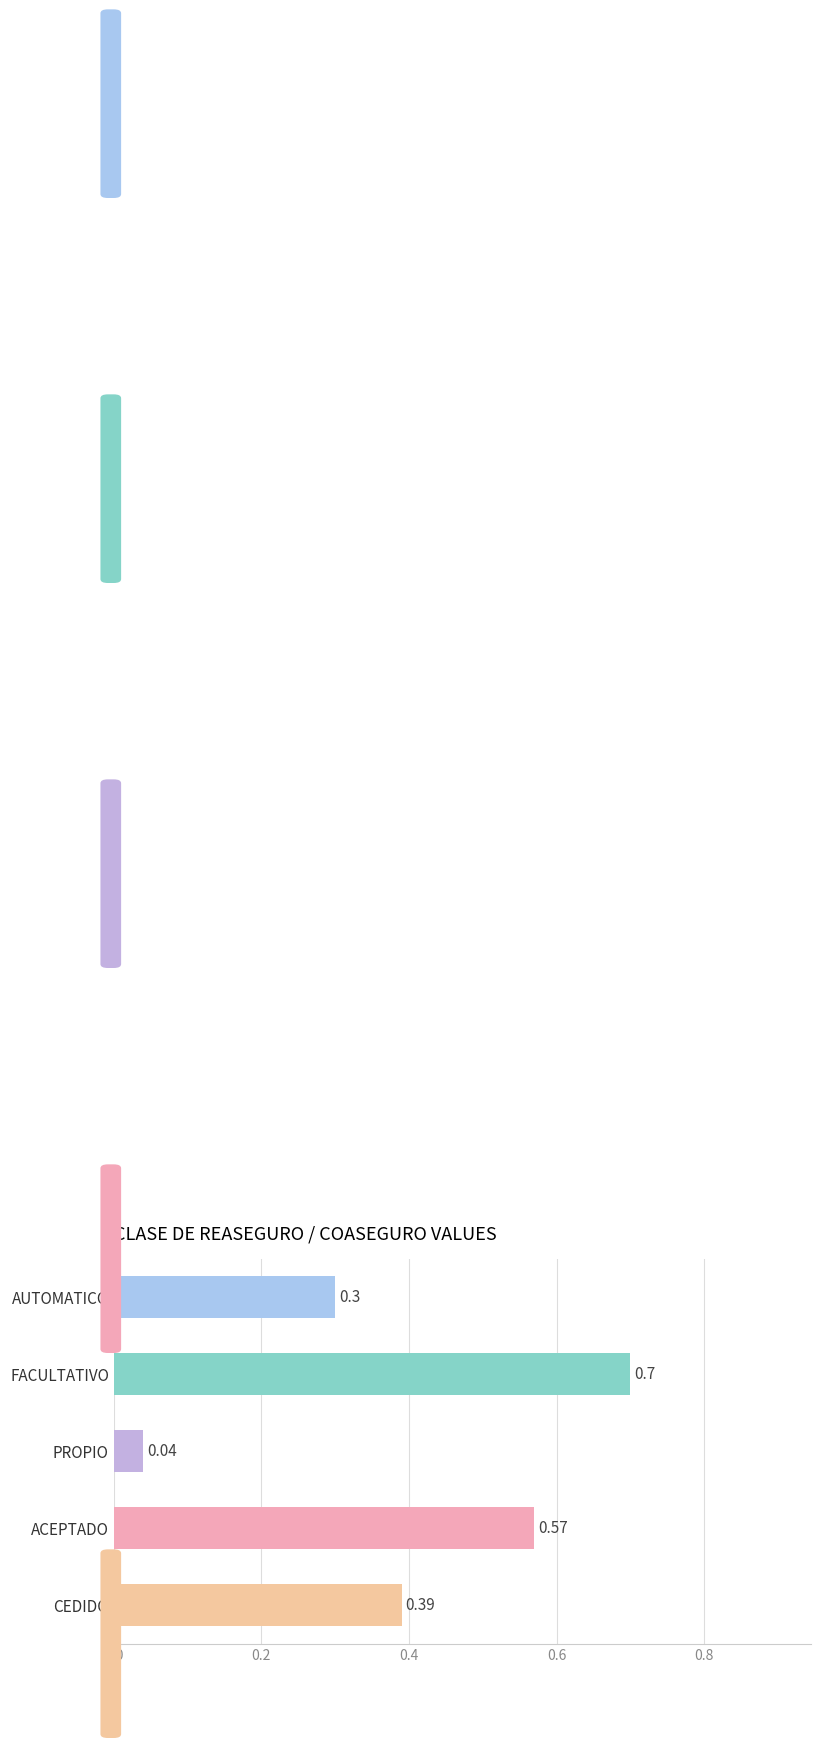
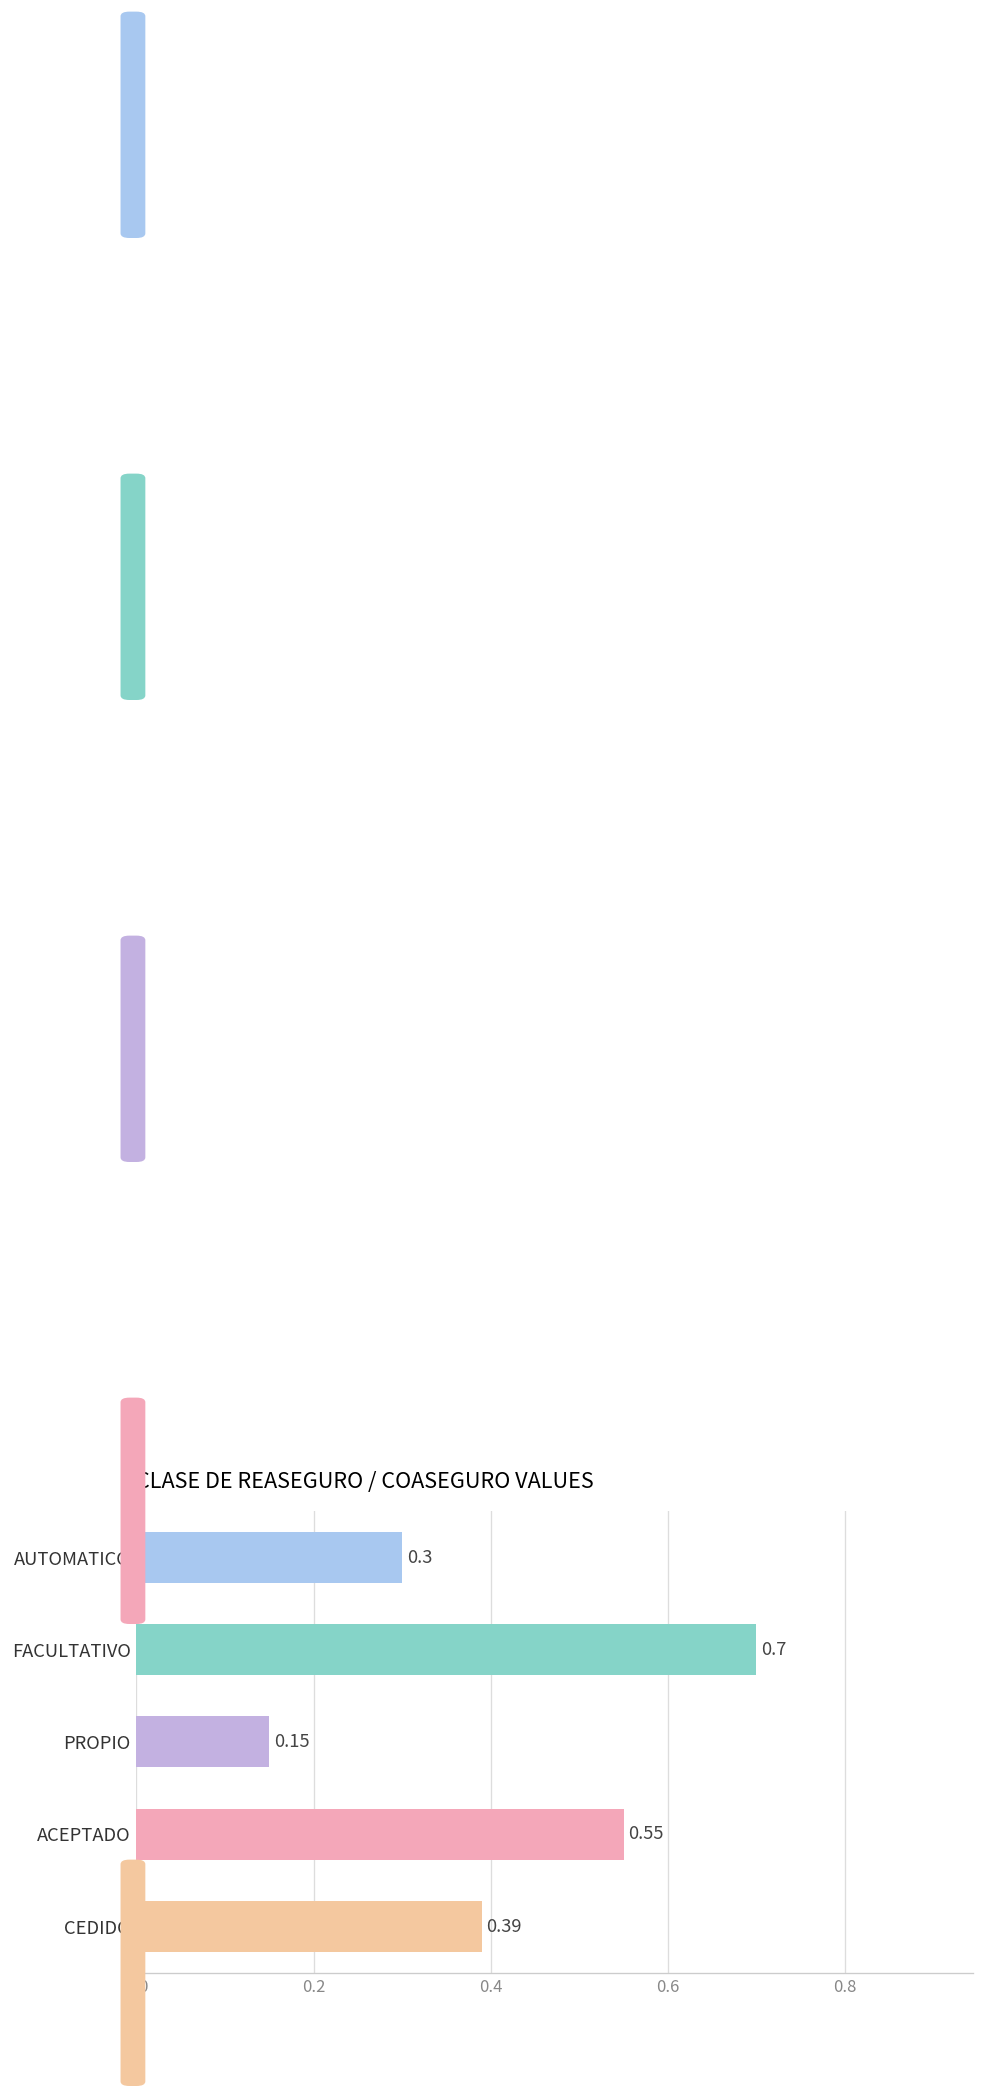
PROPIO: 0.04 -> 0.15
ACEPTADO: 0.57 -> 0.55
